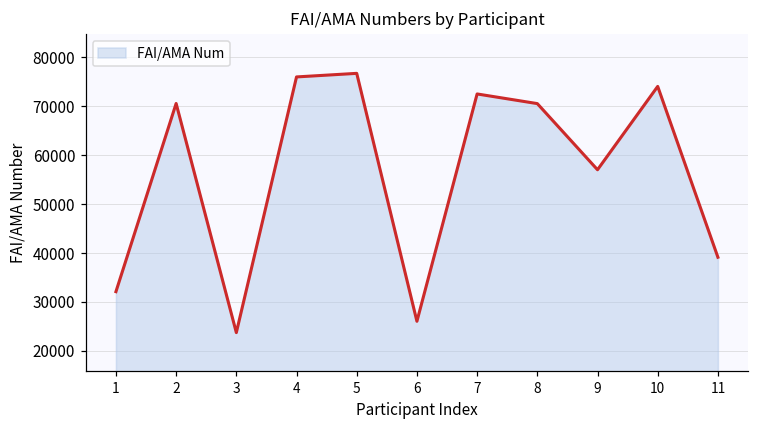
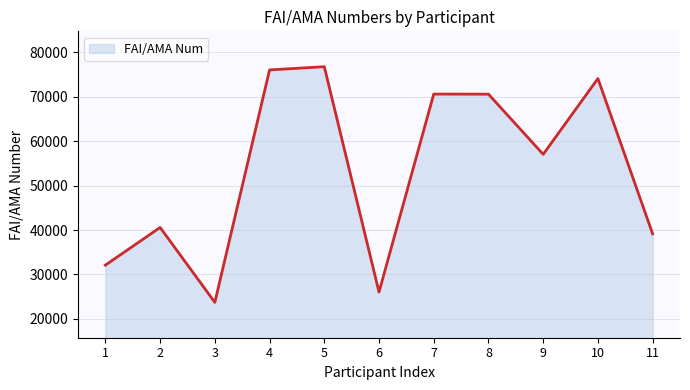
2: 71000 -> 41000
7: 73000 -> 71000
